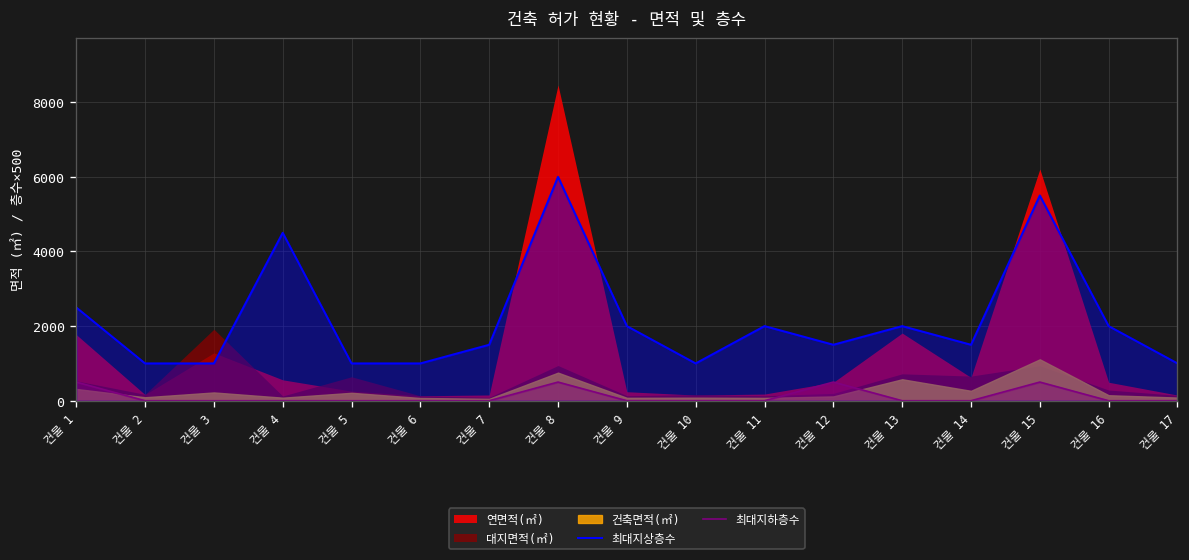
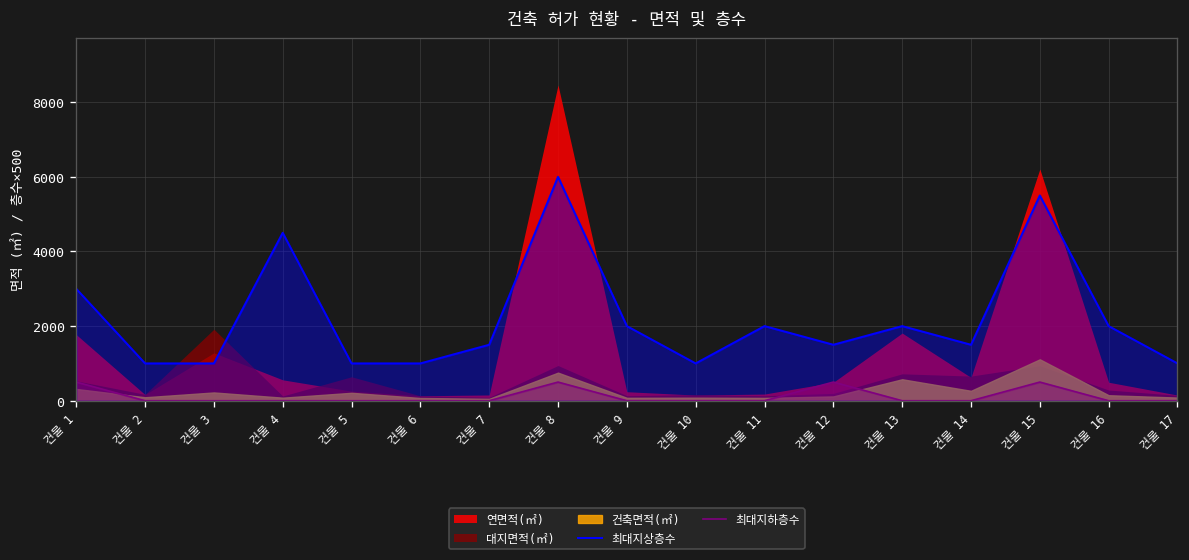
최대지상층수, 건물 1: 2500 -> 3000
